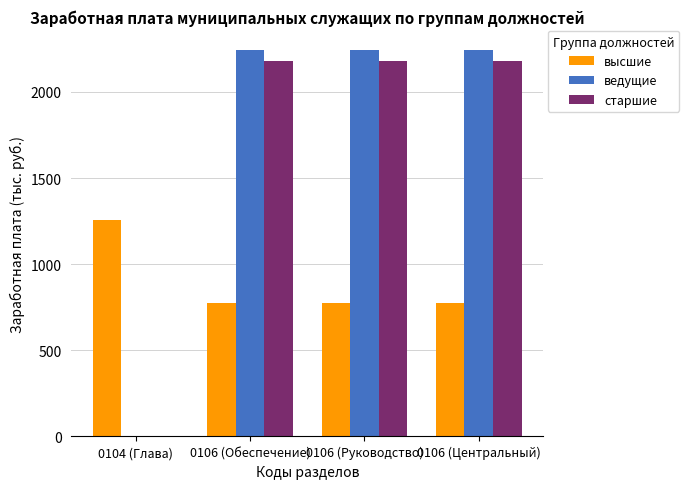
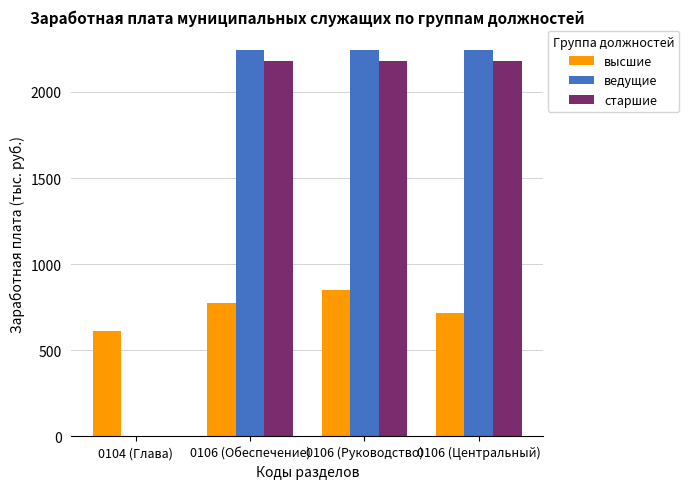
высшие, 0104 (Глава): 1260 -> 610
высшие, 0106 (Руководство): 770 -> 850
высшие, 0106 (Центральный): 770 -> 710
